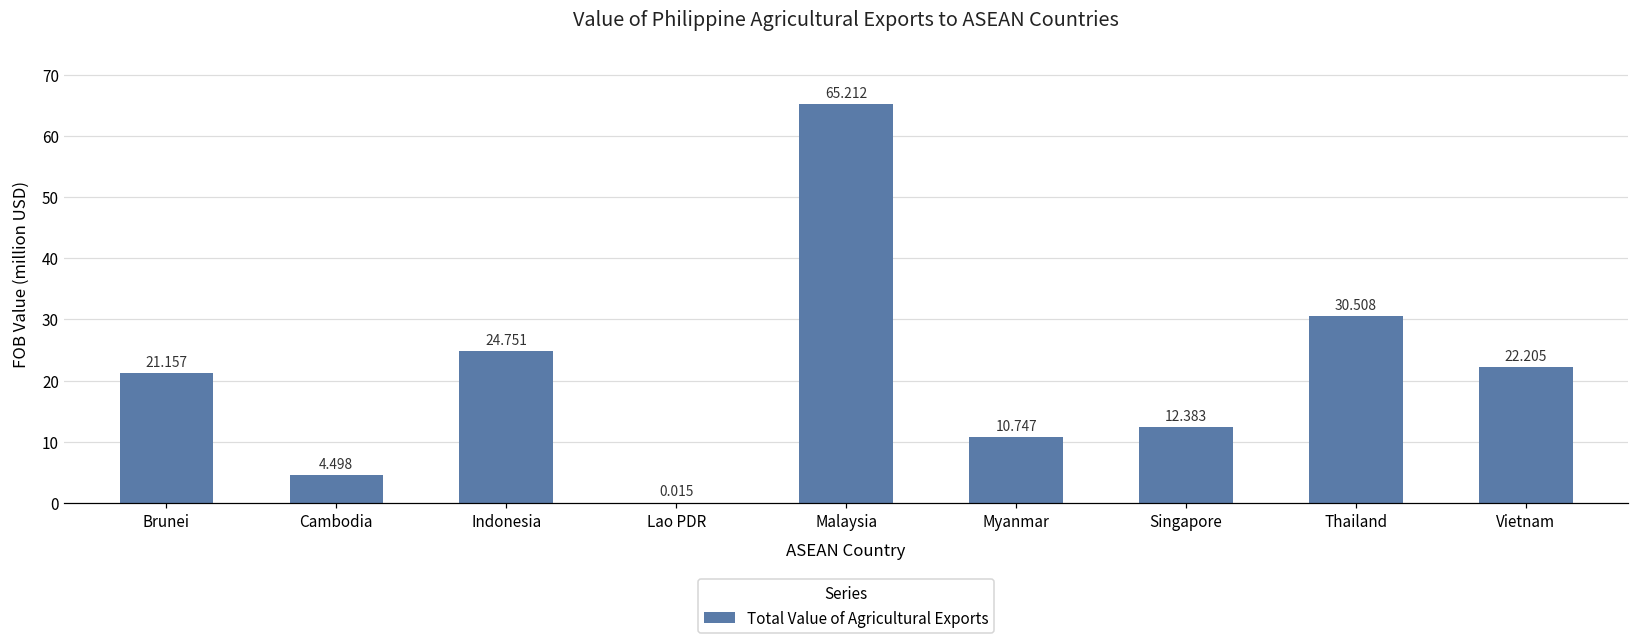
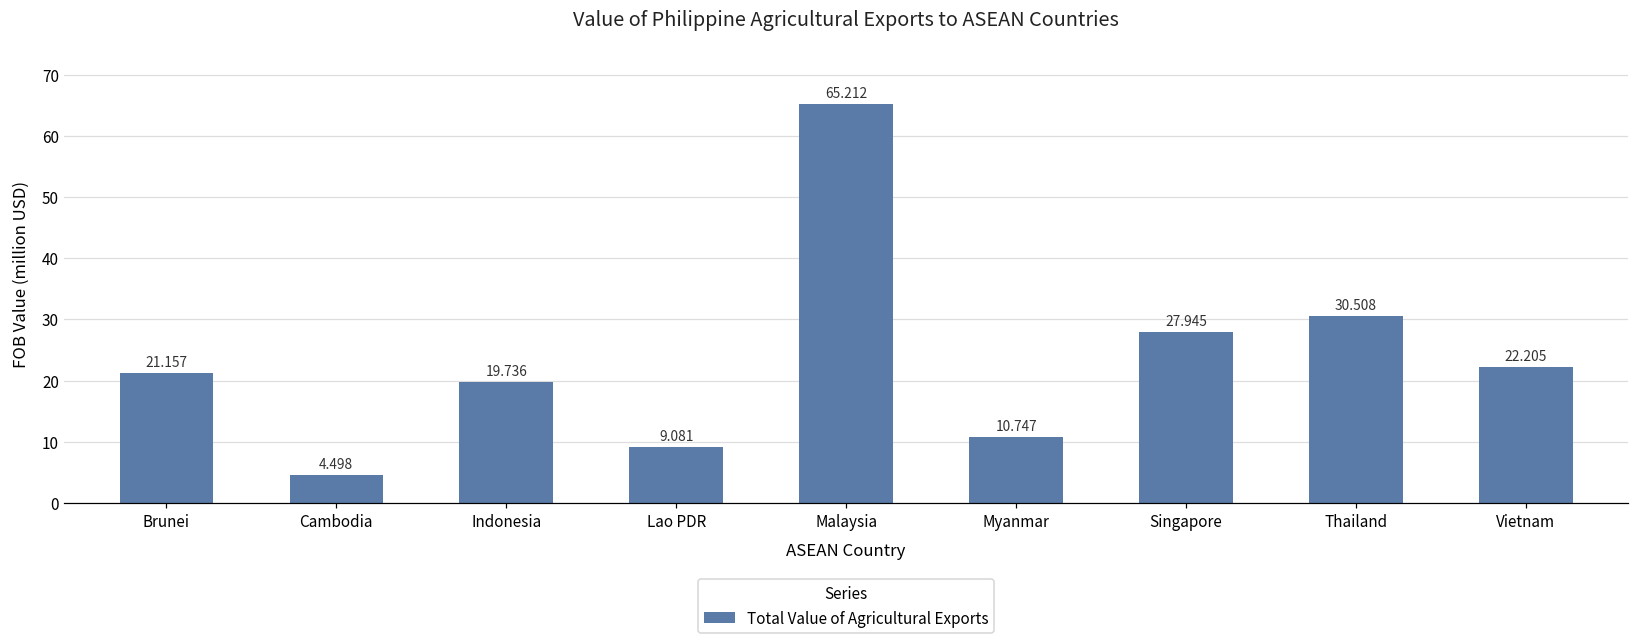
Indonesia: 24.751 -> 19.736
Lao PDR: 0.015 -> 9.081
Singapore: 12.383 -> 27.945
